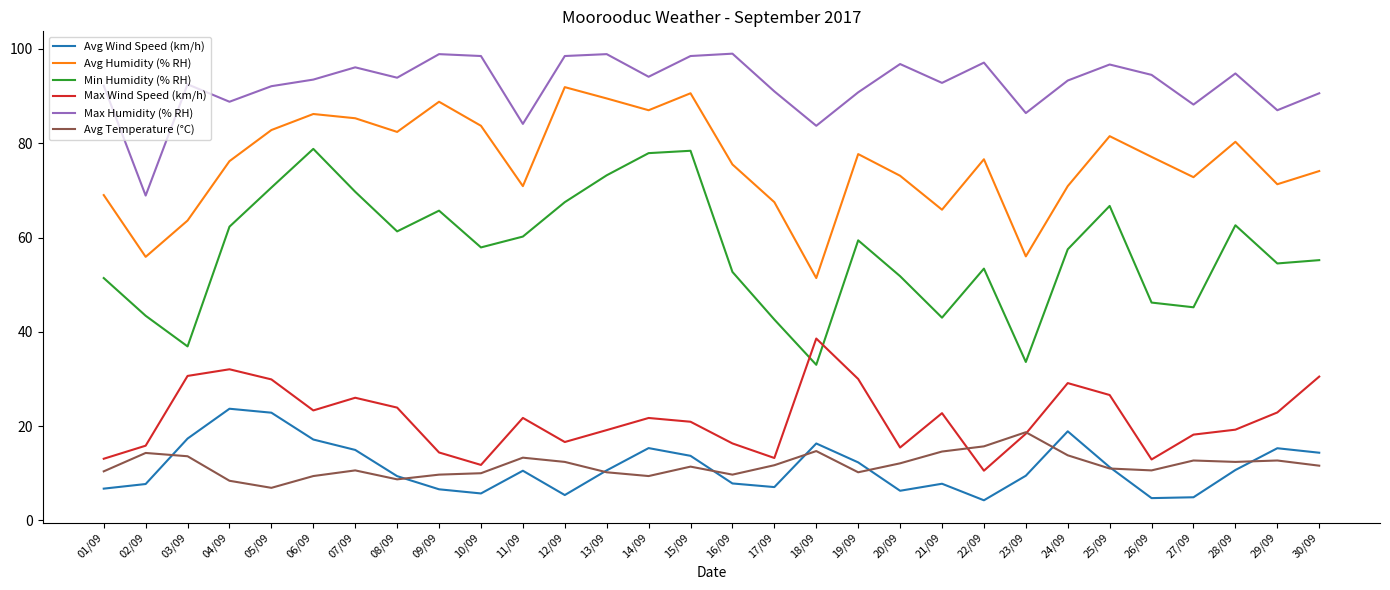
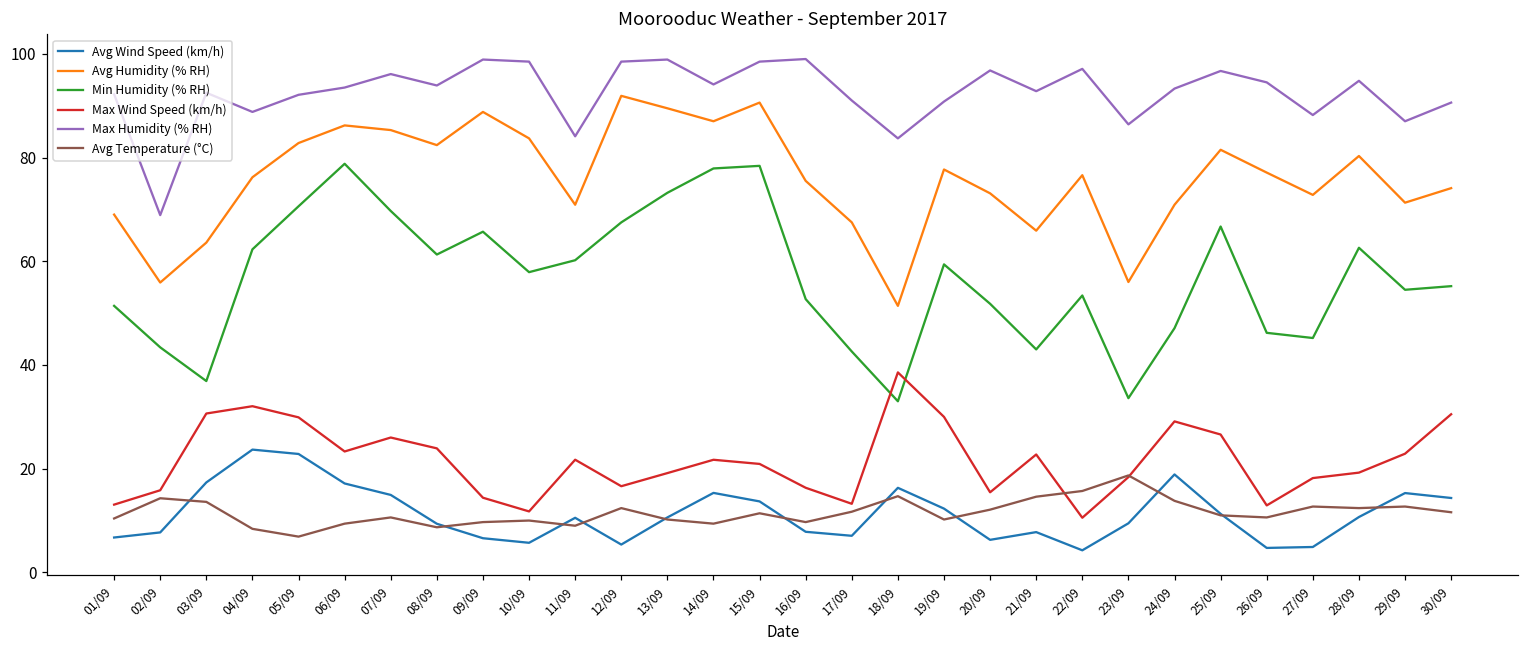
Avg Temperature (°C), 11/09: 13 -> 9
Min Humidity (% RH), 24/09: 58 -> 47
